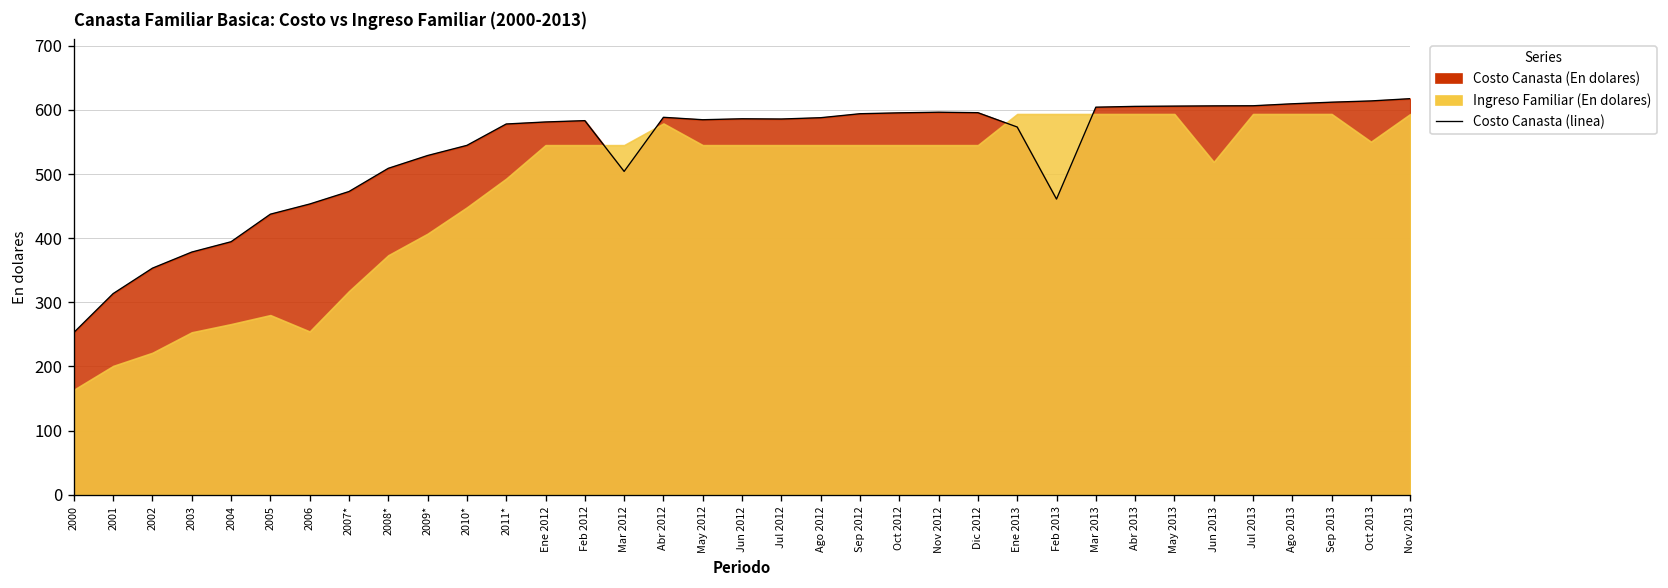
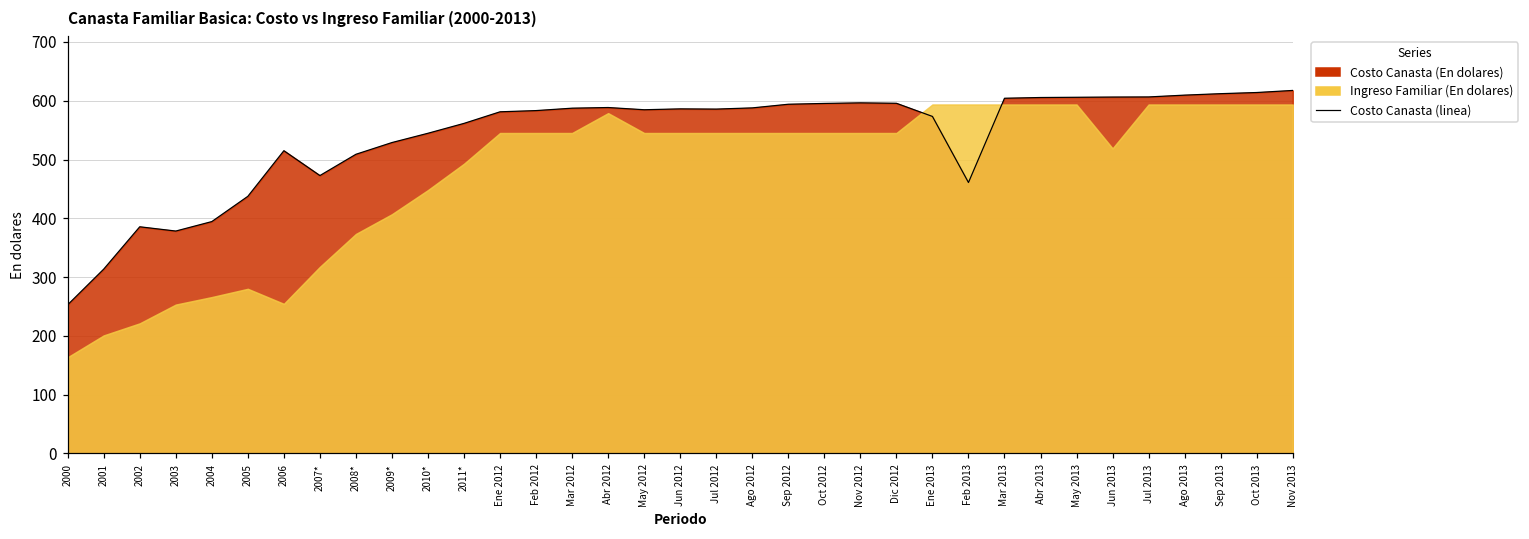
Costo Canasta (En dolares), 2002: 350 -> 390
Costo Canasta (En dolares), 2006: 450 -> 520
Costo Canasta (En dolares), 2011*: 580 -> 560
Costo Canasta (En dolares), Mar 2012: 500 -> 590
Ingreso Familiar (En dolares), Oct 2013: 550 -> 590
